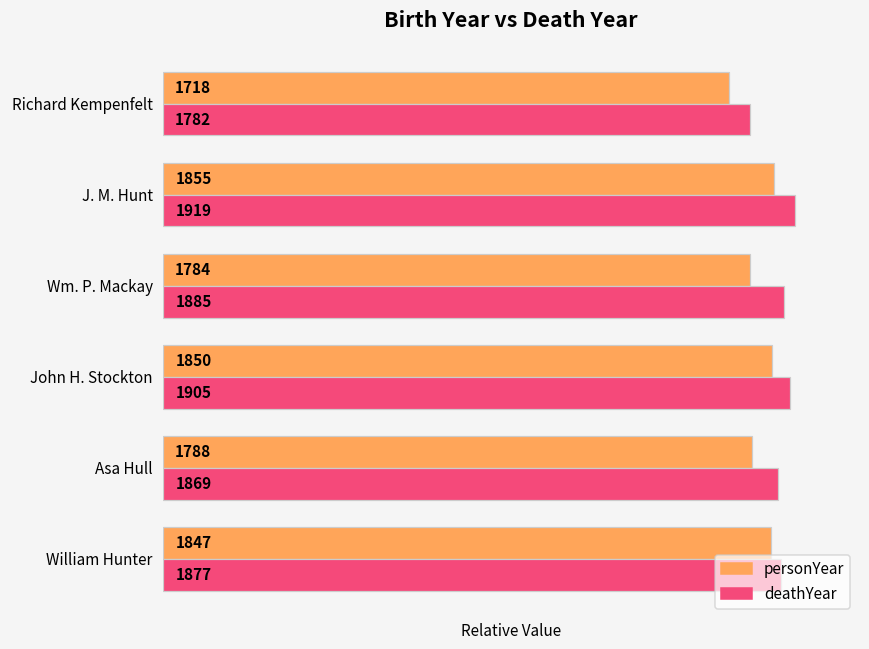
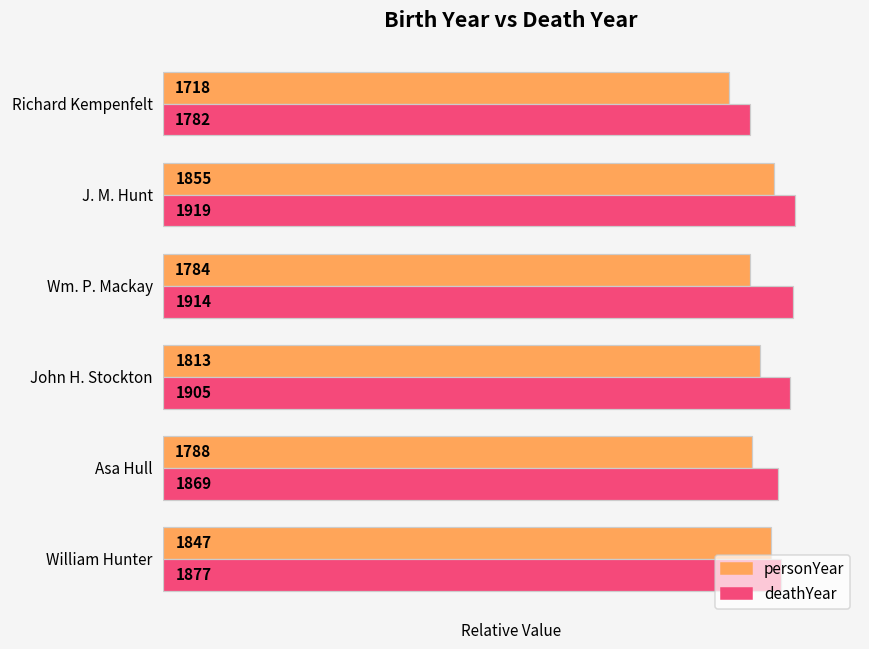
deathYear, Wm. P. Mackay: 1885 -> 1914
personYear, John H. Stockton: 1850 -> 1813
